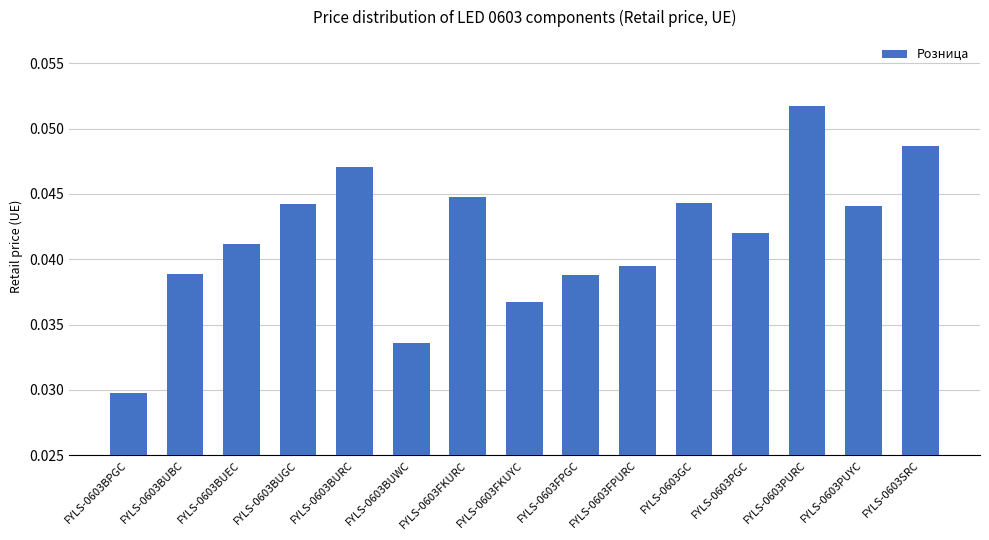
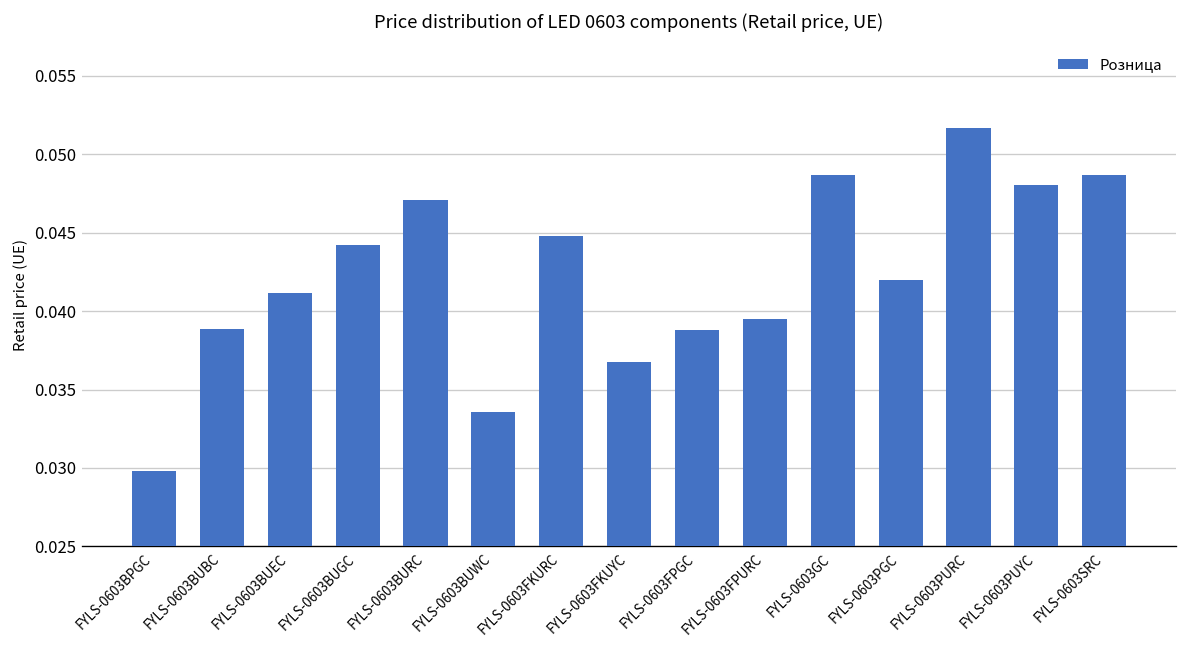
FYLS-0603GC: 0.0443 -> 0.0487
FYLS-0603PUYC: 0.0441 -> 0.0481
